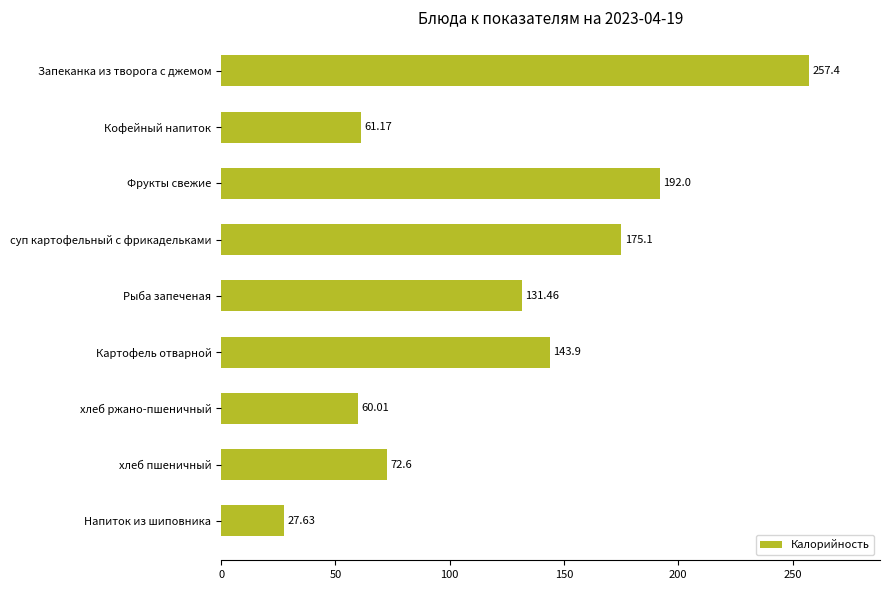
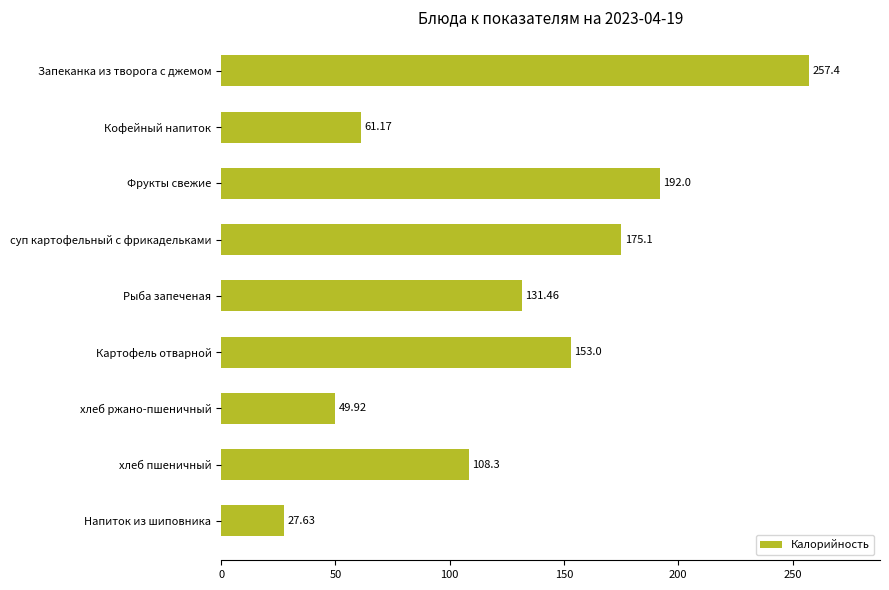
Картофель отварной: 143.9 -> 153.0
хлеб ржано-пшеничный: 60.01 -> 49.92
хлеб пшеничный: 72.6 -> 108.3
